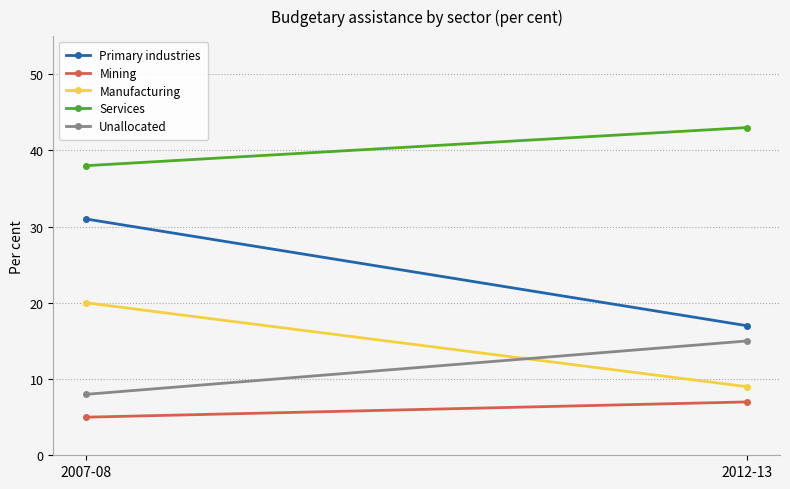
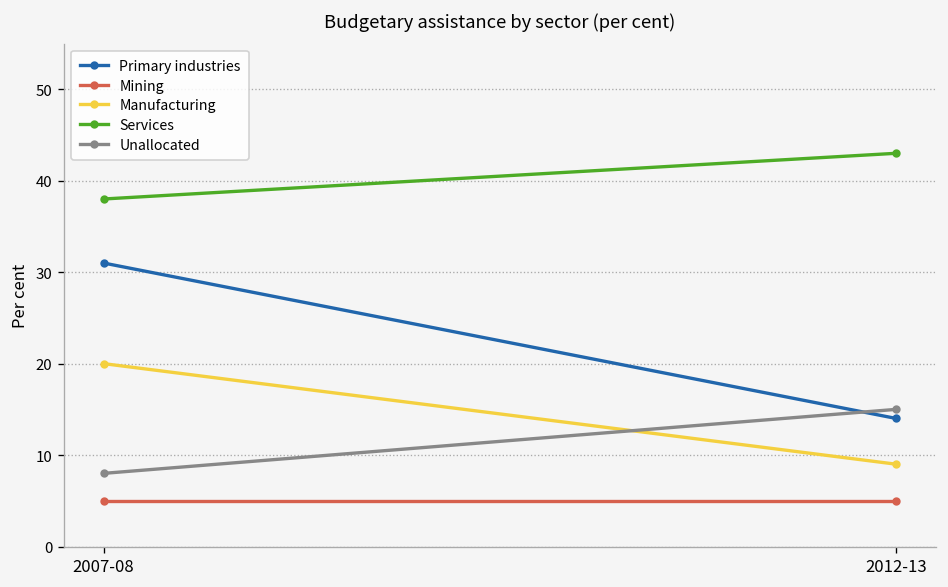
Primary industries, 2012-13: 17 -> 14
Mining, 2012-13: 7 -> 5
